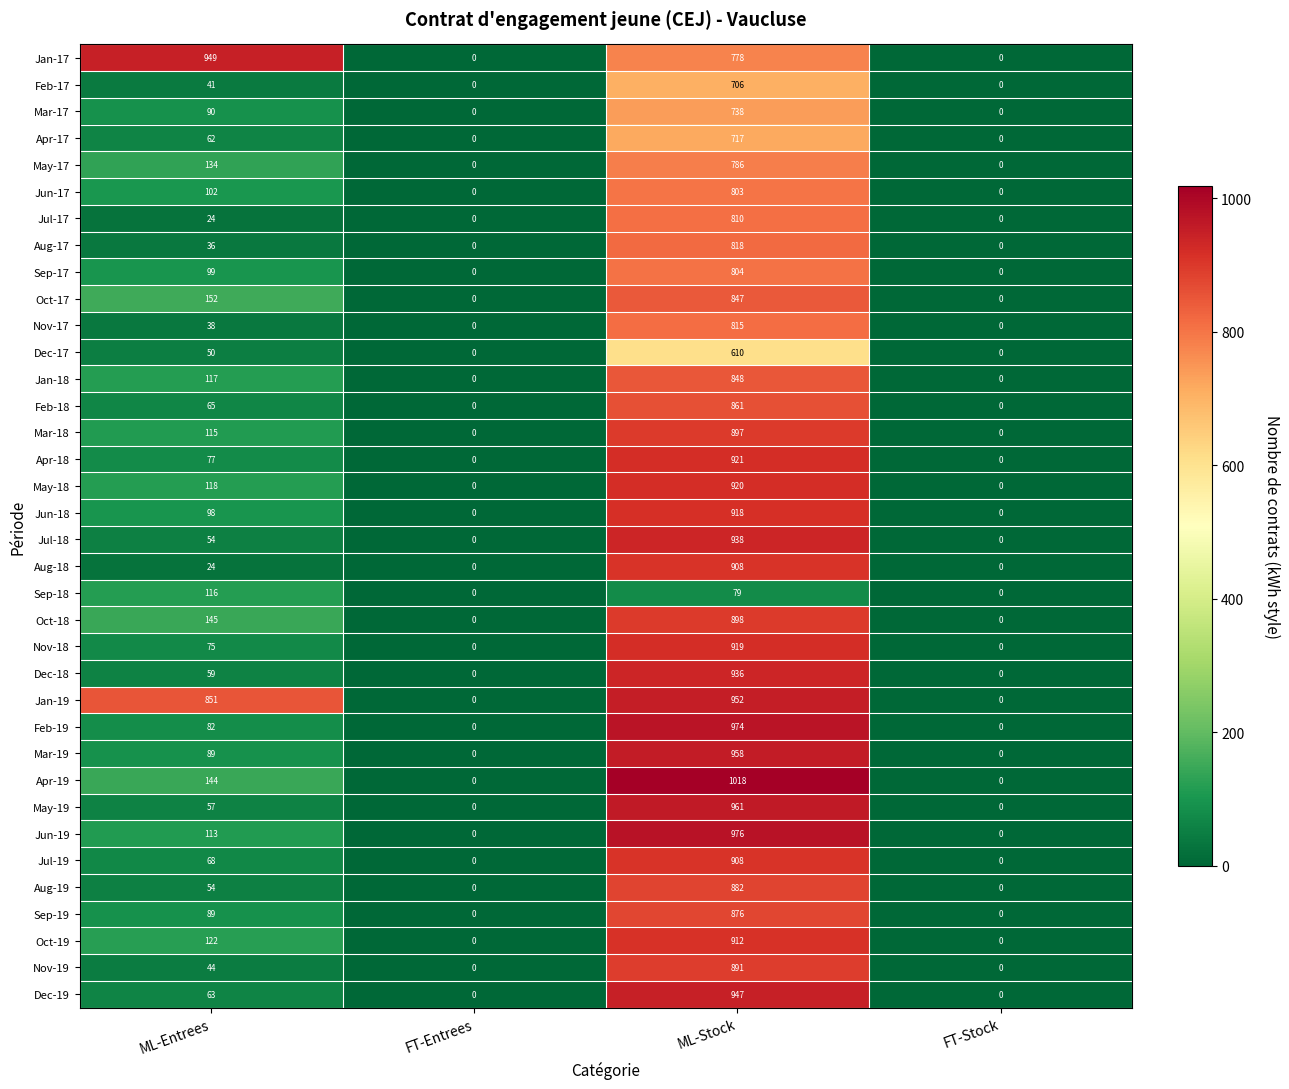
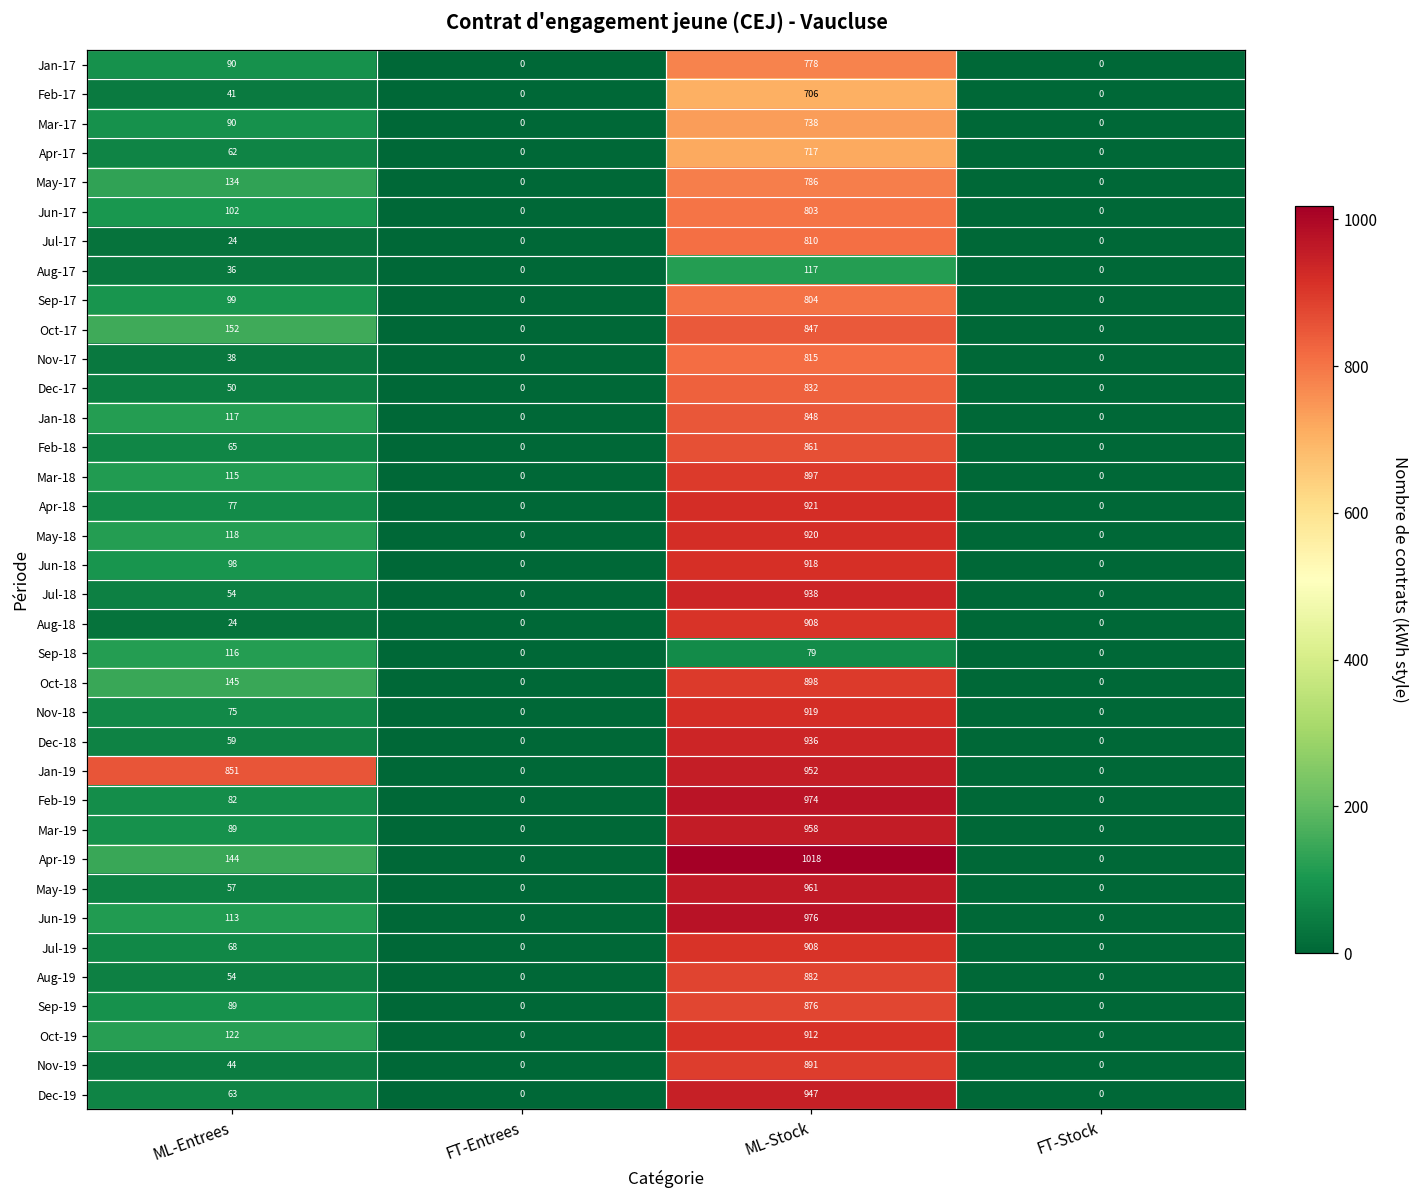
Jan-17, ML-Entrees: 949 -> 90
Aug-17, ML-Stock: 818 -> 117
Dec-17, ML-Stock: 610 -> 832
